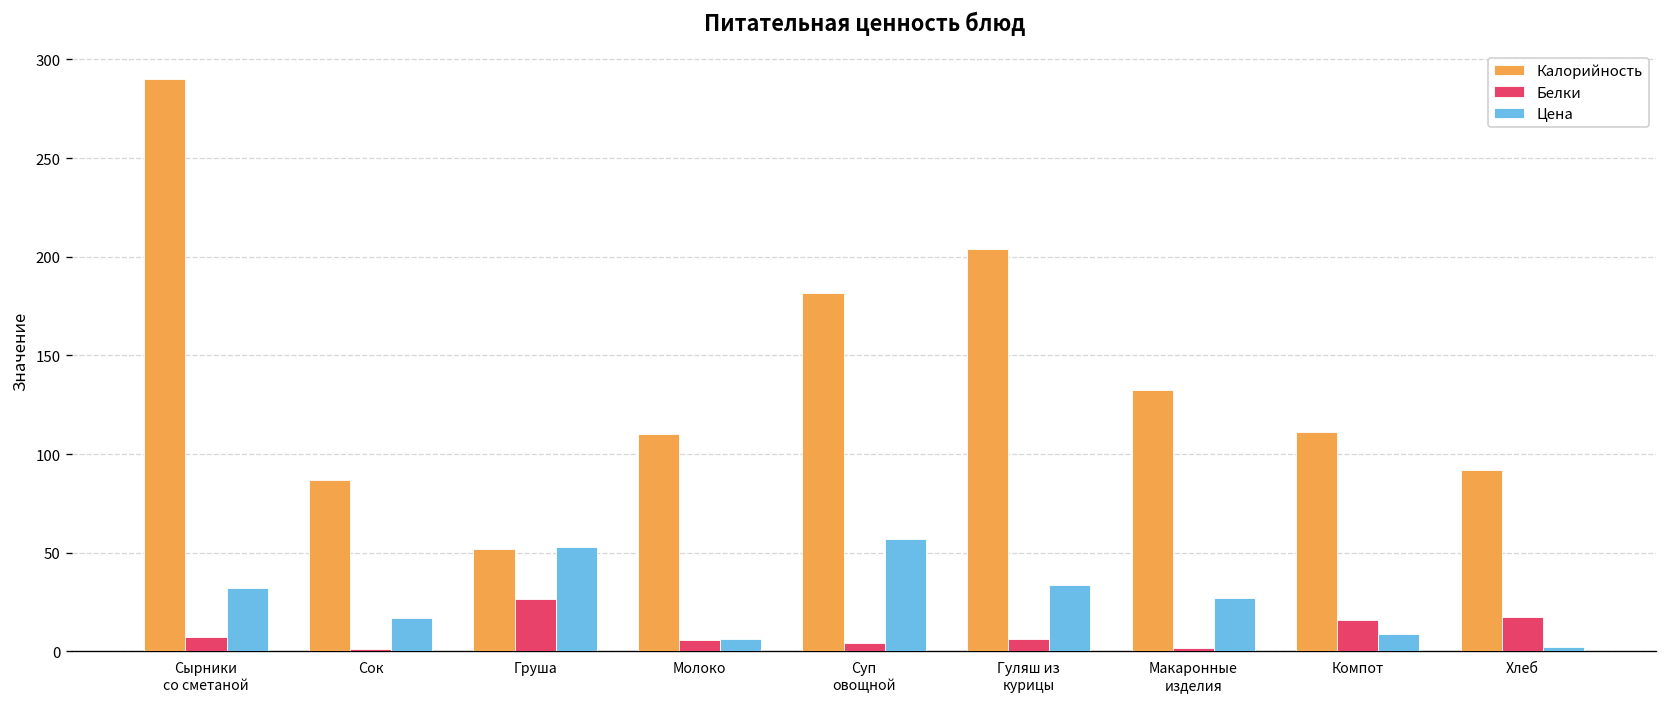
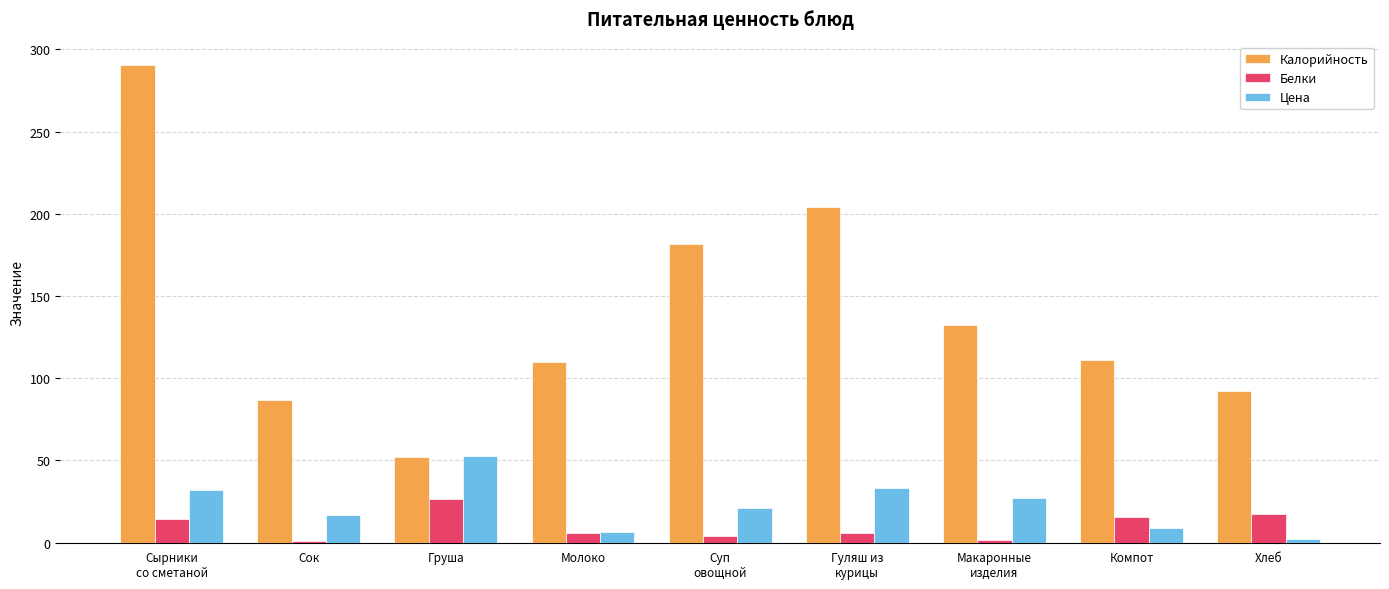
Белки, Сырники со сметаной: 7 -> 14
Цена, Суп овощной: 57 -> 21
